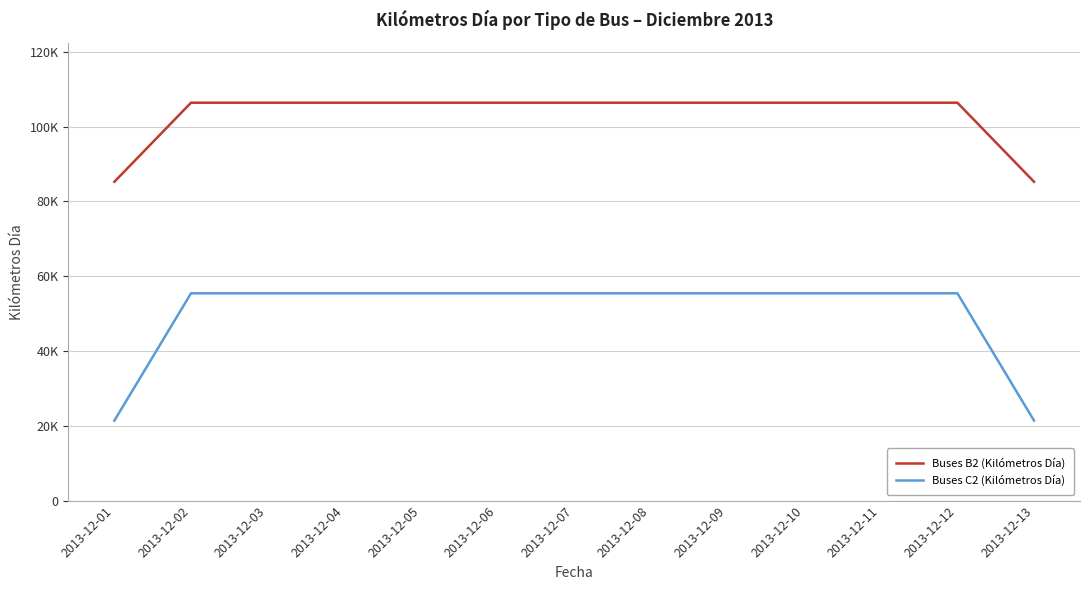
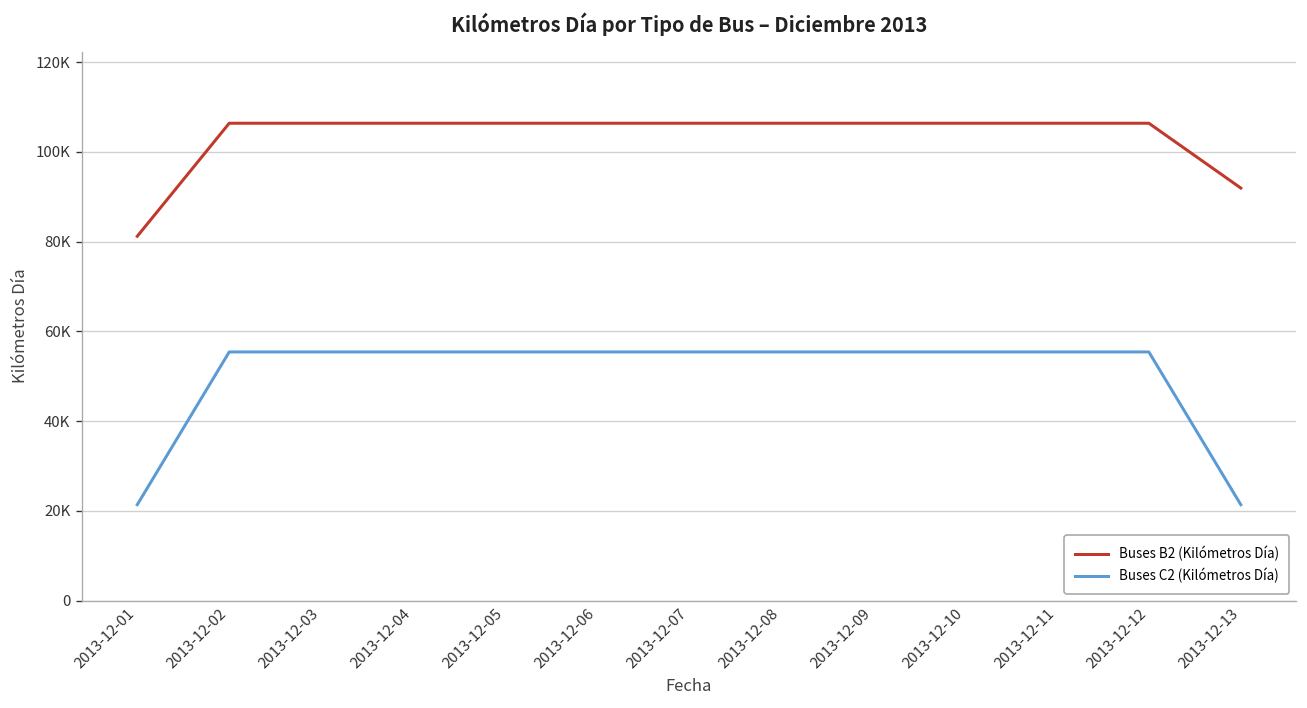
Buses B2 (Kilómetros Día), 2013-12-01: 85000 -> 81000
Buses B2 (Kilómetros Día), 2013-12-13: 85000 -> 92000
